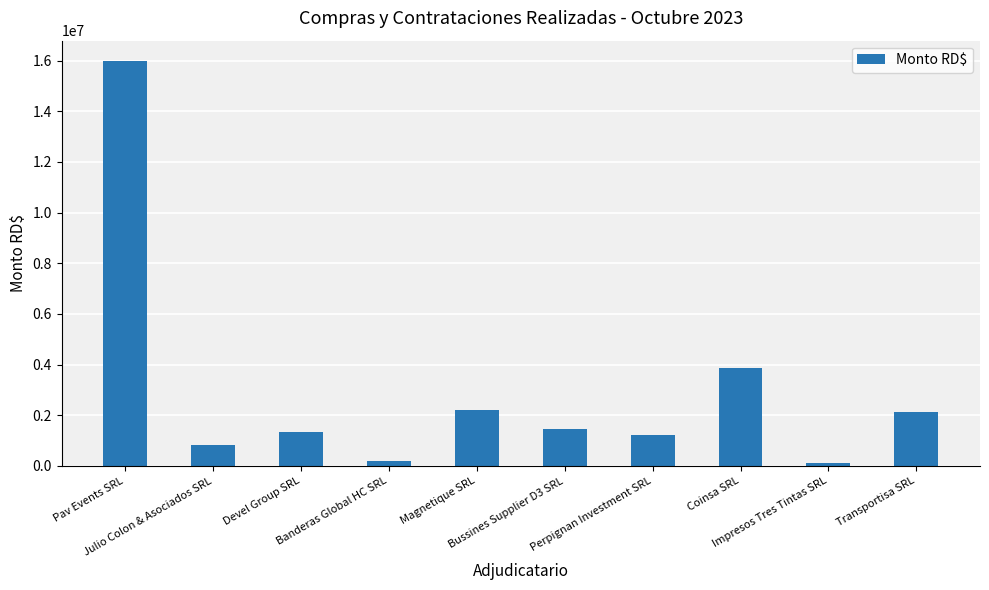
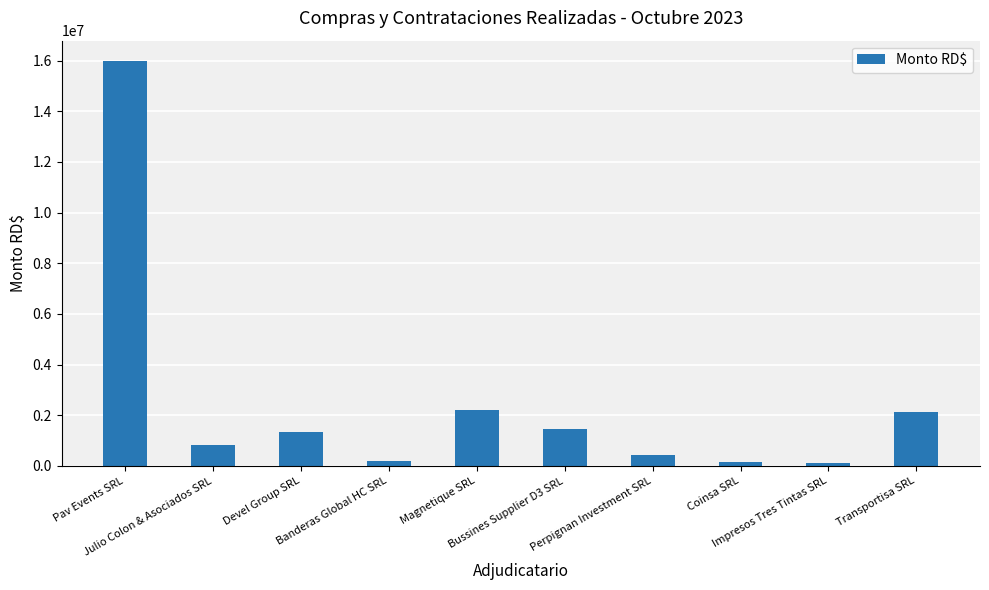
Perpignan Investment SRL: 1200000 -> 400000
Coinsa SRL: 3900000 -> 200000
